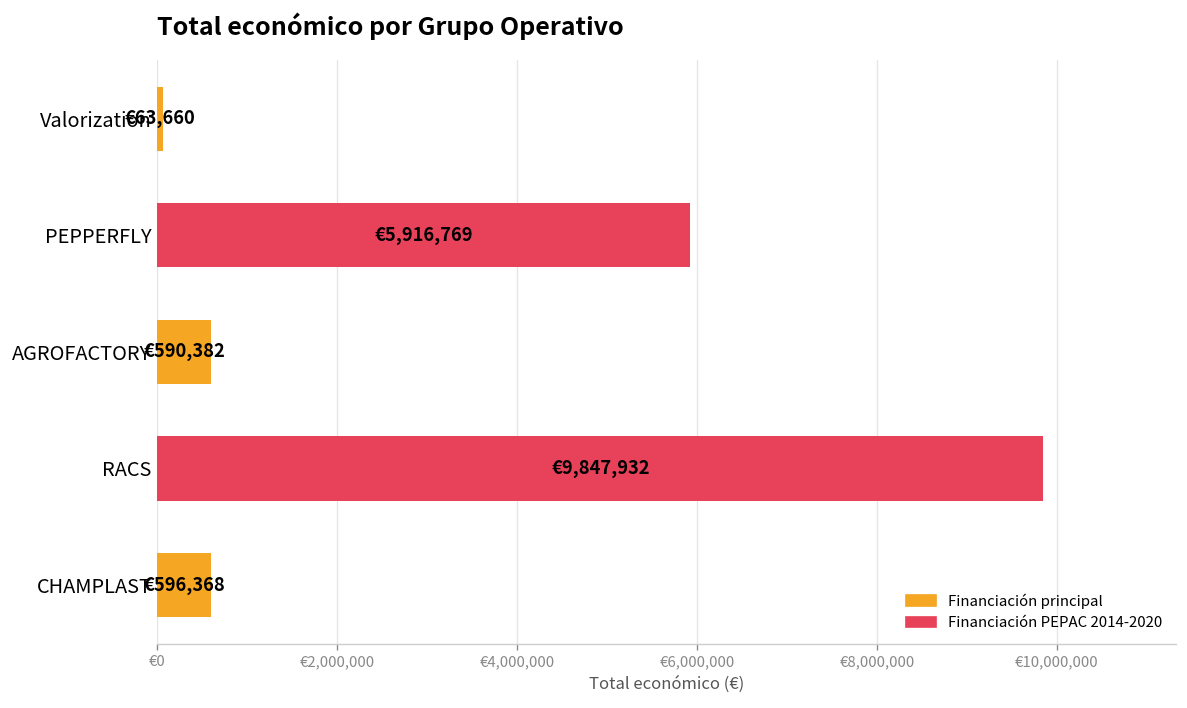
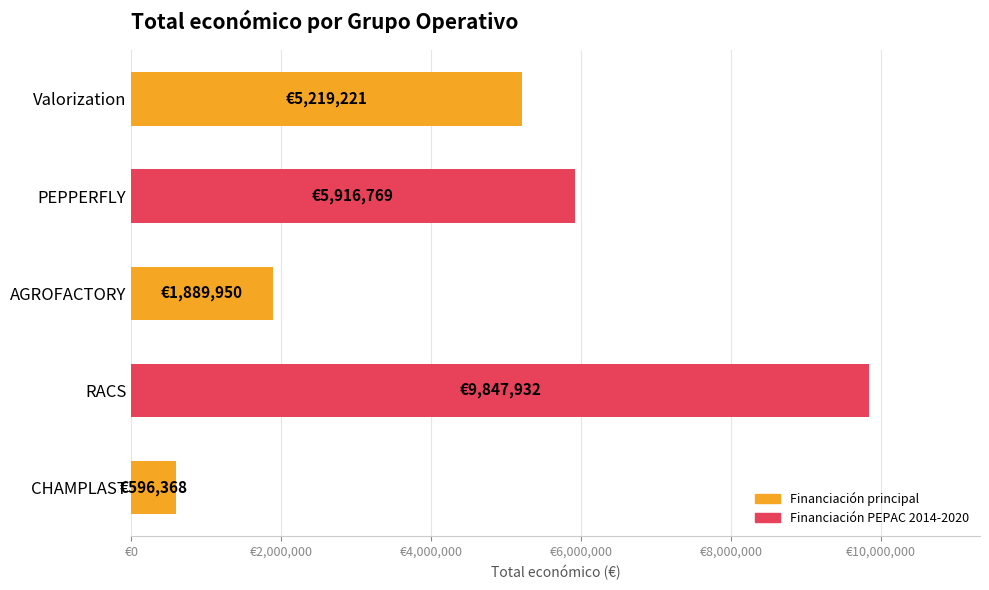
Valorization: €63,660 -> €5,219,221
AGROFACTORY: €590,382 -> €1,889,950
